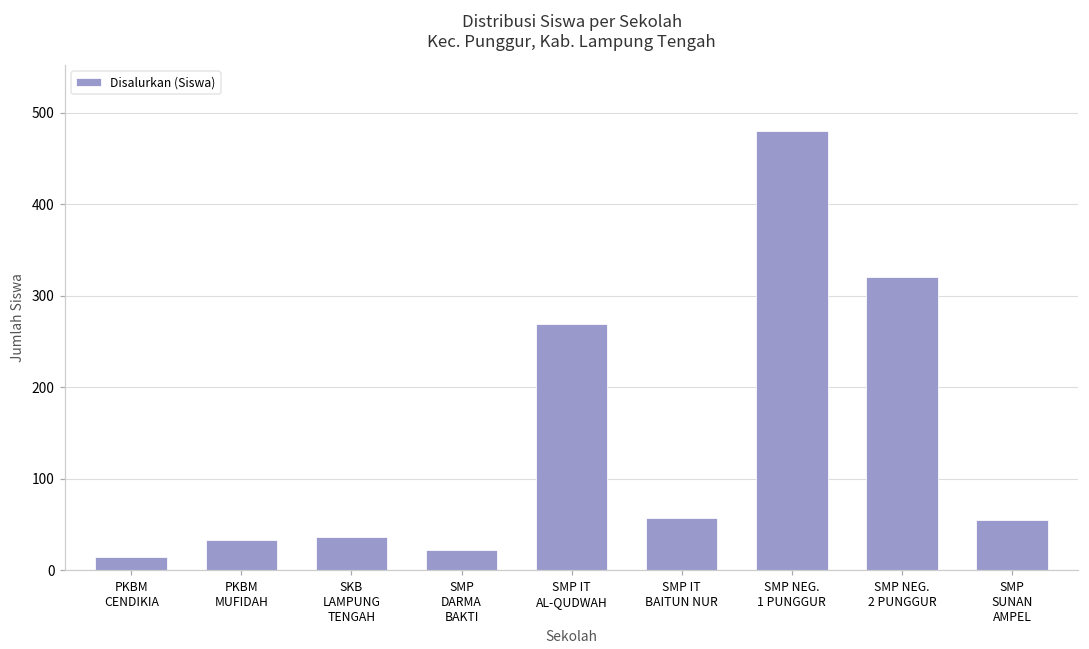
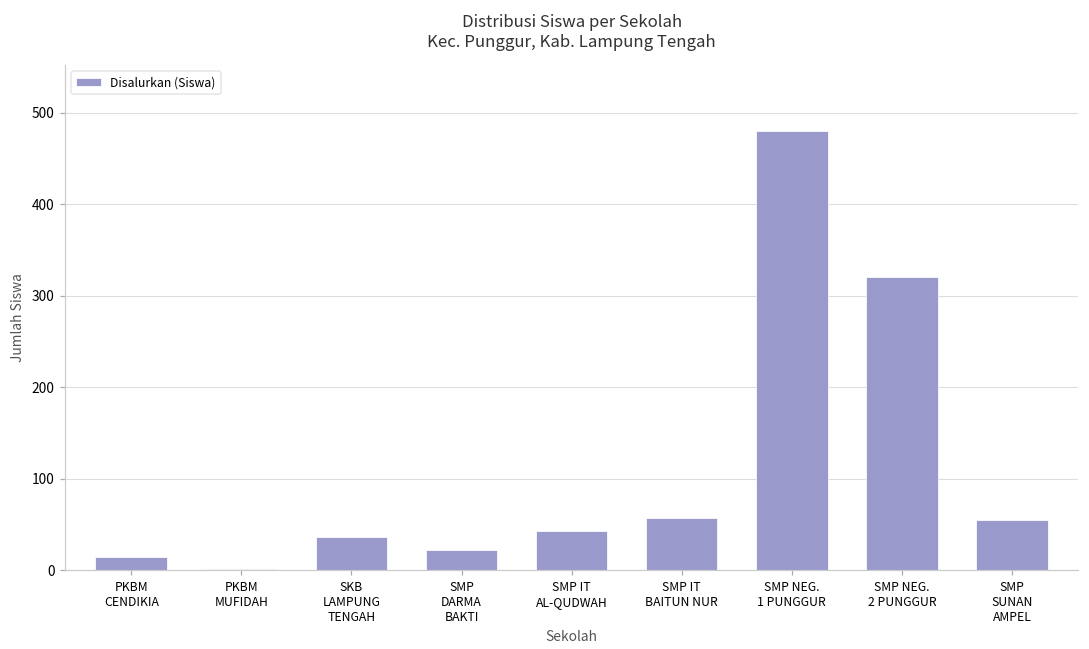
PKBM MUFIDAH: 30 -> 0
SMP IT AL-QUDWAH: 270 -> 40
